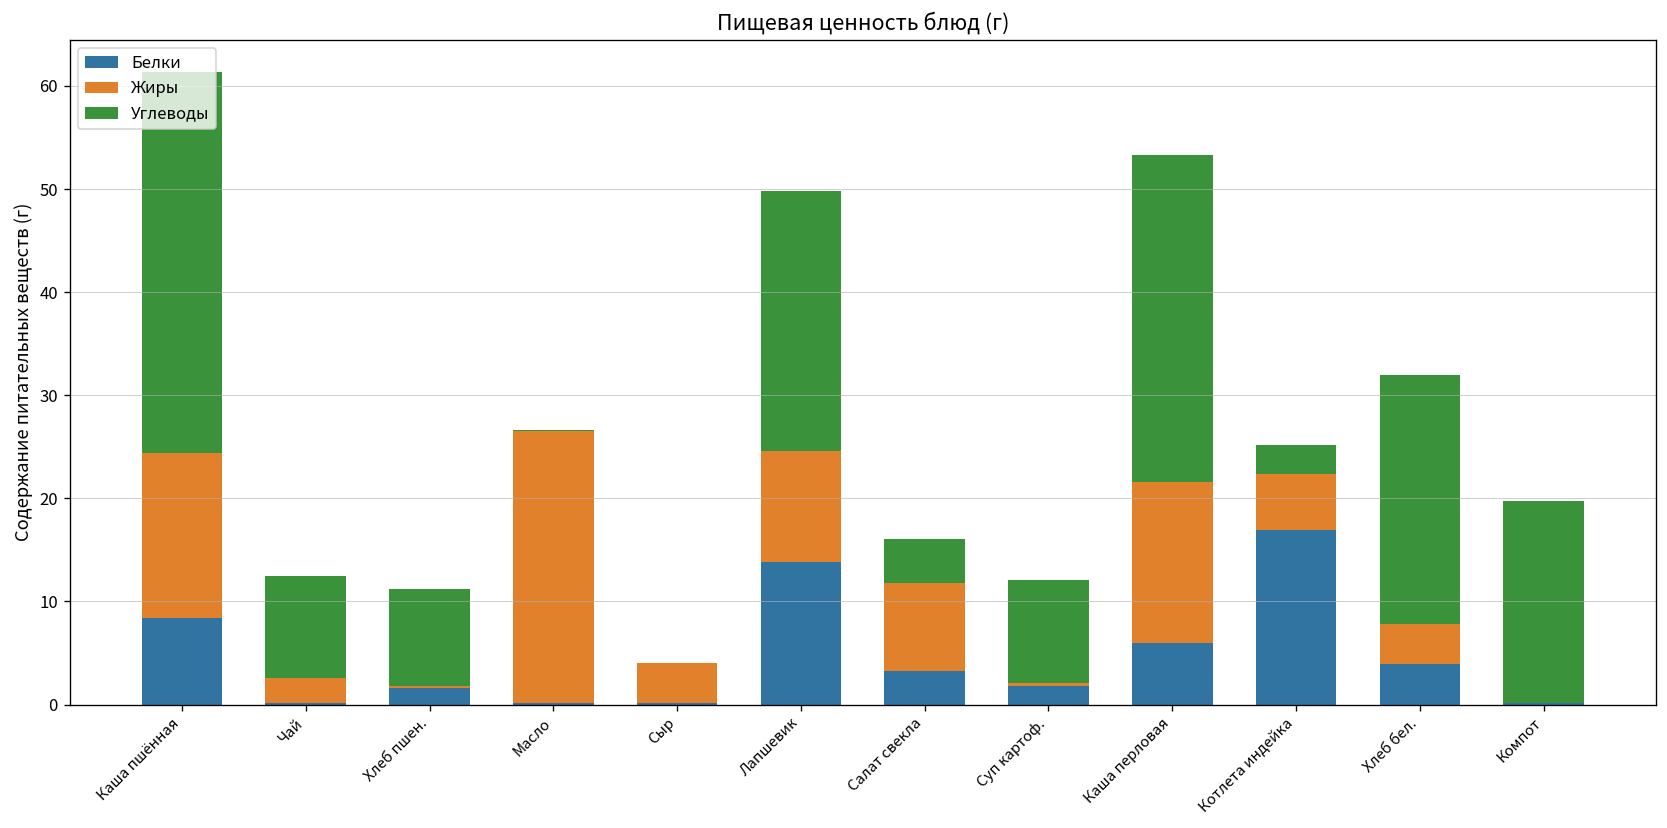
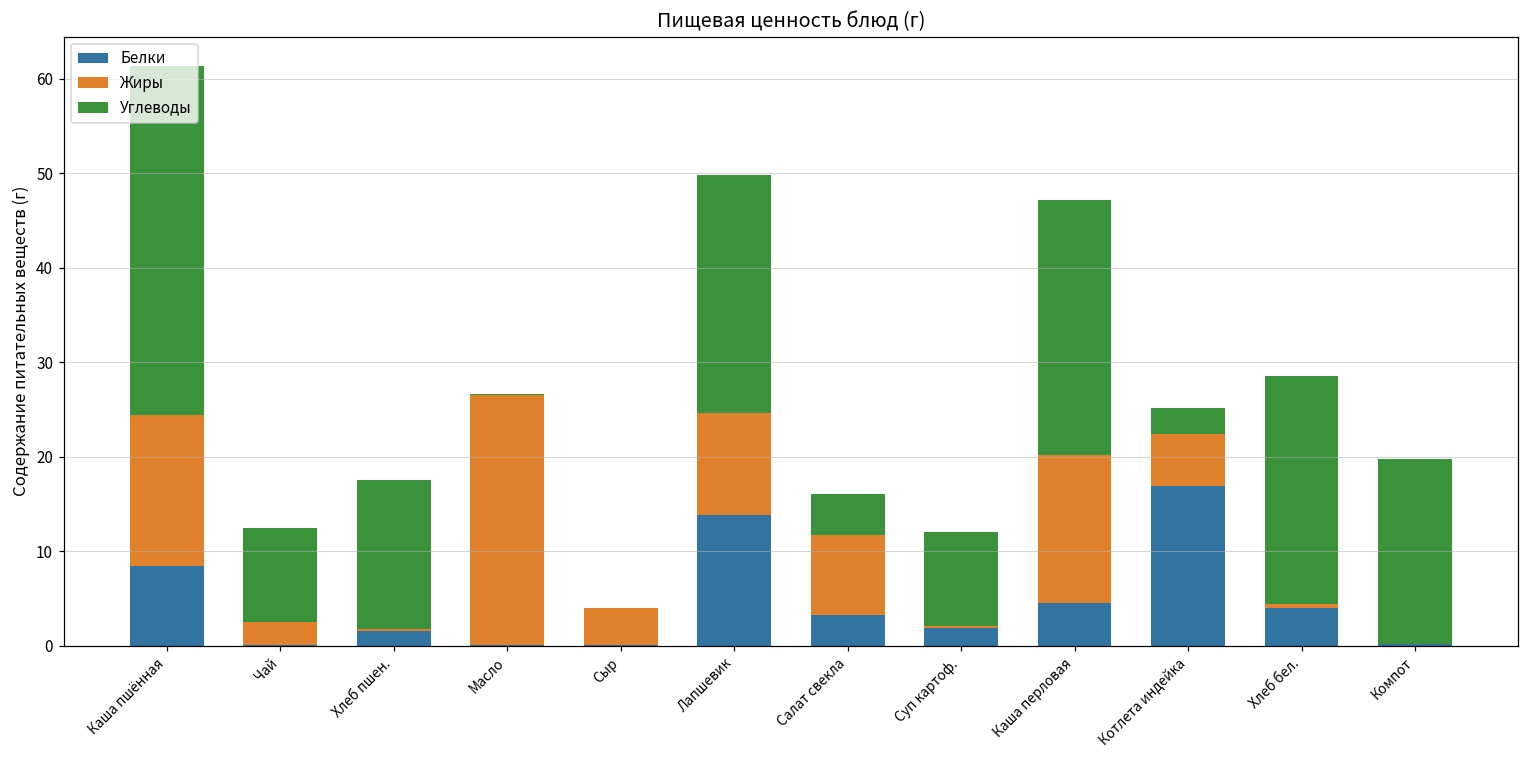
Углеводы, Хлеб пшен.: 9 -> 16
Белки, Каша перловая: 6 -> 5
Углеводы, Каша перловая: 32 -> 27
Жиры, Хлеб бел.: 4 -> 1
